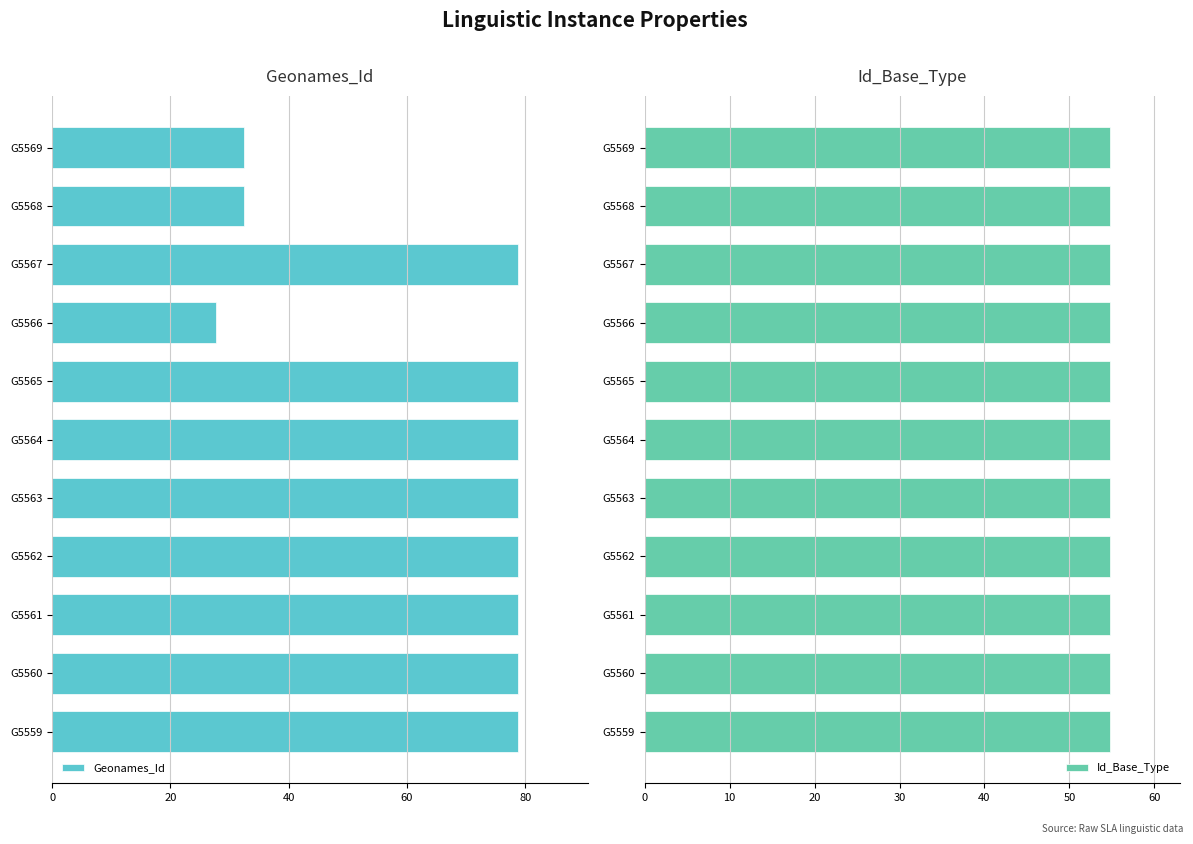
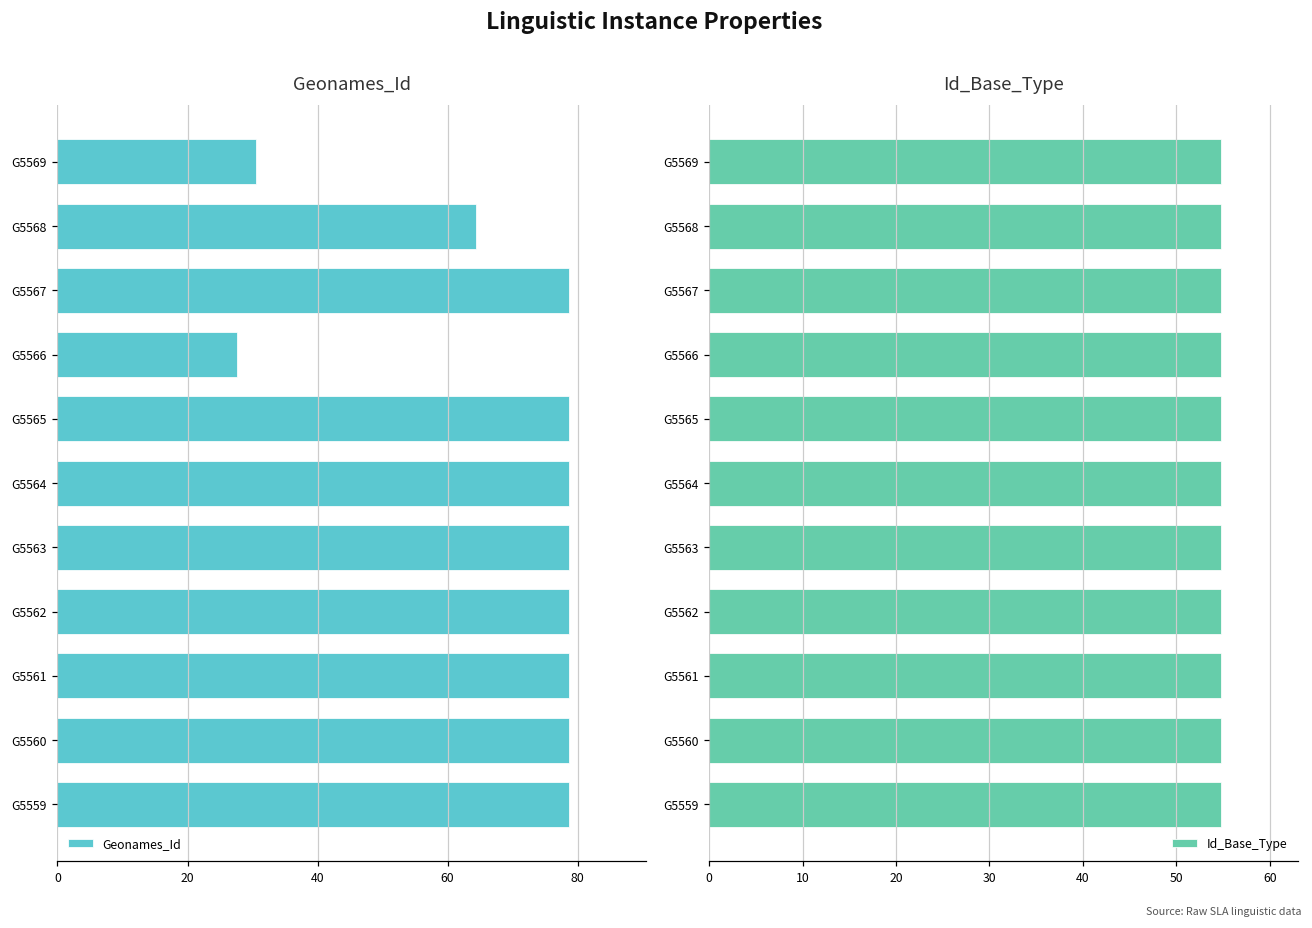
Geonames_Id, G5569: 32 -> 31
Geonames_Id, G5568: 32 -> 64
